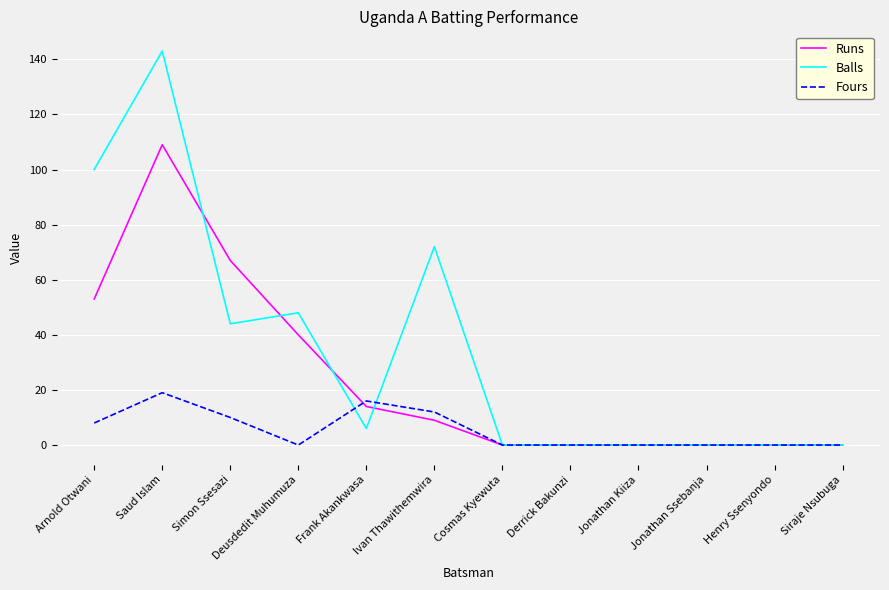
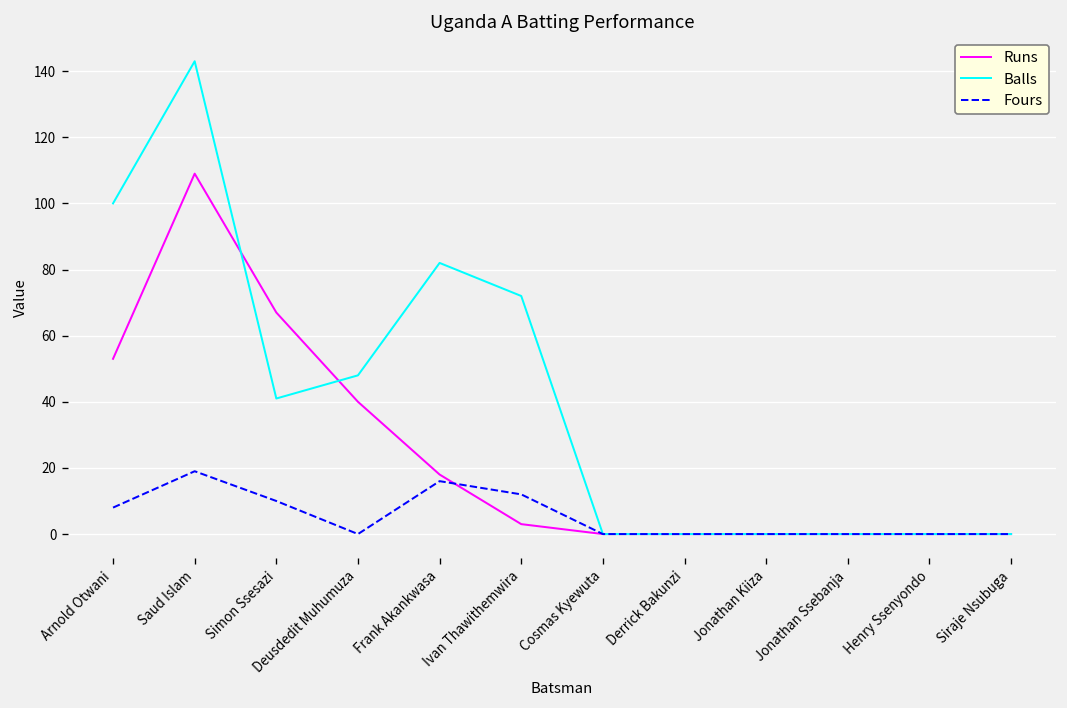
Balls, Simon Ssesazi: 44 -> 41
Runs, Frank Akankwasa: 14 -> 18
Balls, Frank Akankwasa: 6 -> 82
Runs, Ivan Thawithemwira: 9 -> 3
